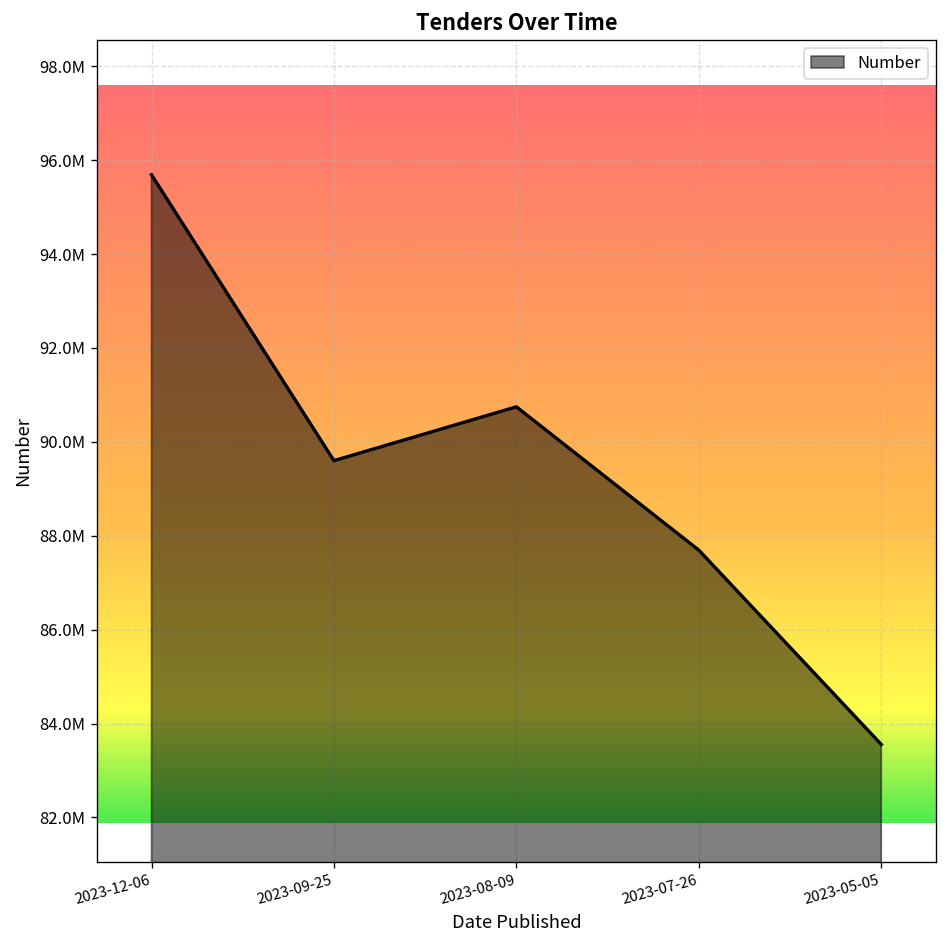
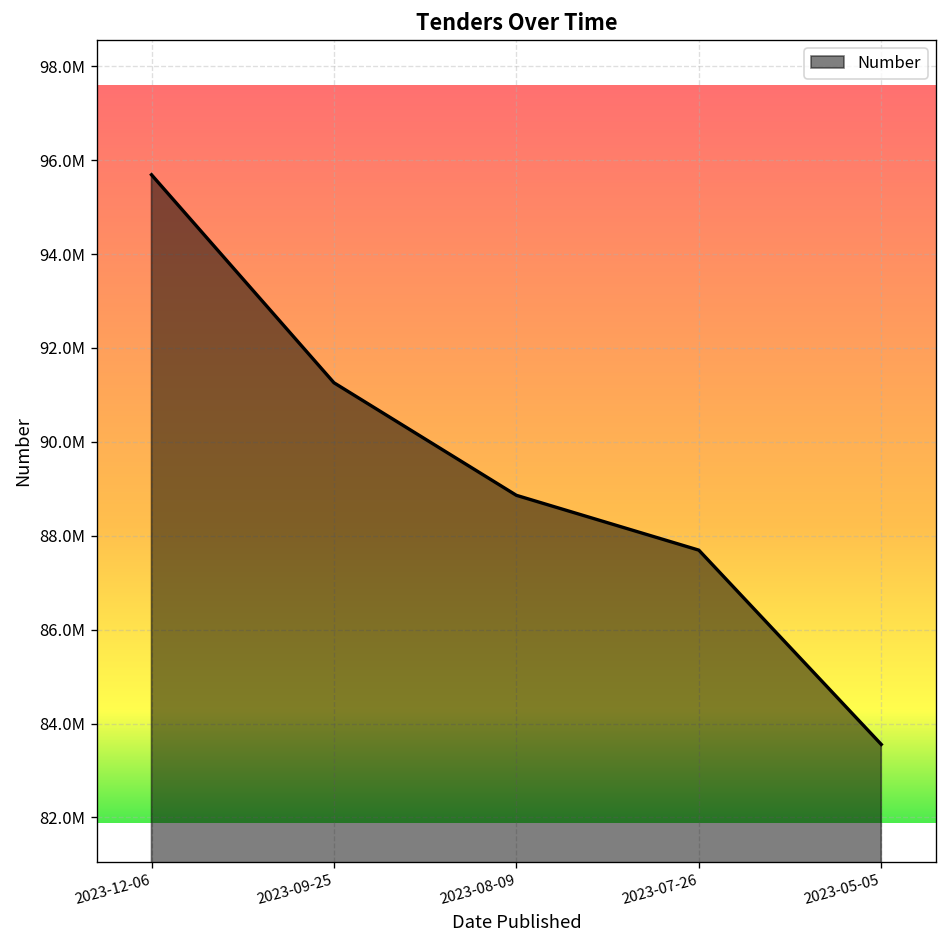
2023-09-25: 89600000 -> 91300000
2023-08-09: 90700000 -> 88900000
